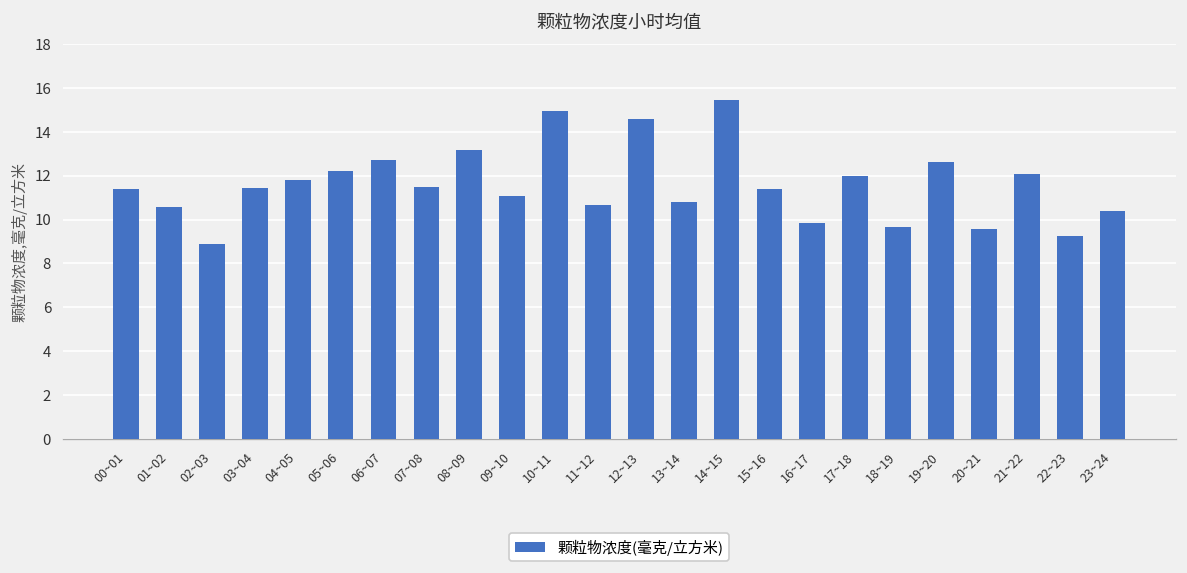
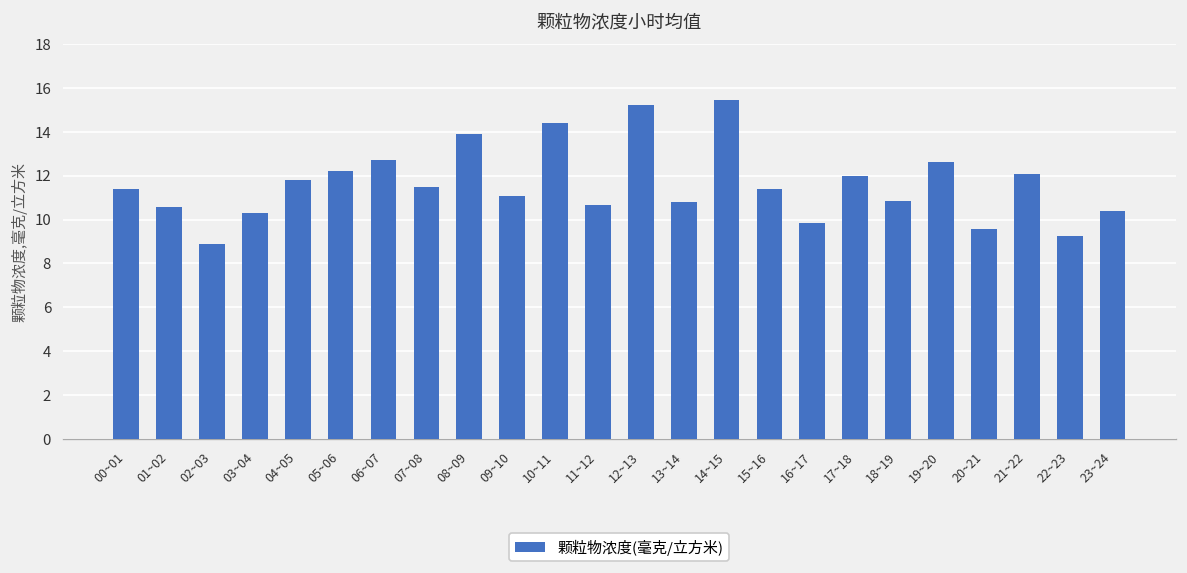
03~04: 11.5 -> 10.3
08~09: 13.2 -> 13.9
10~11: 14.9 -> 14.4
12~13: 14.6 -> 15.2
18~19: 9.7 -> 10.8
